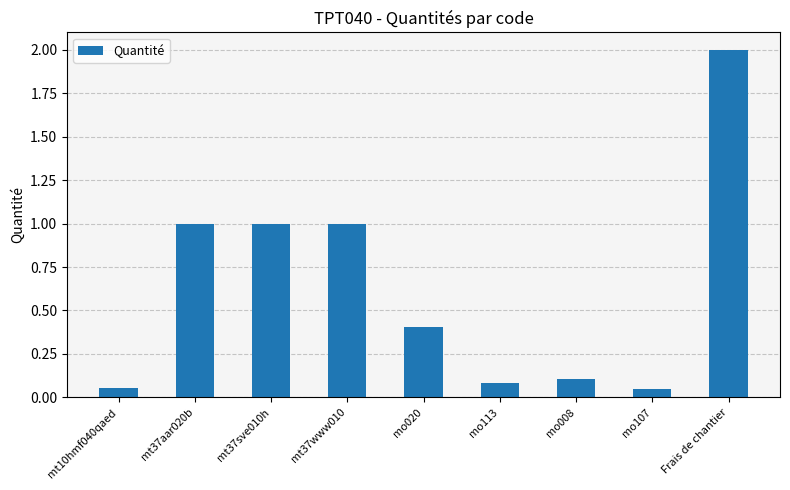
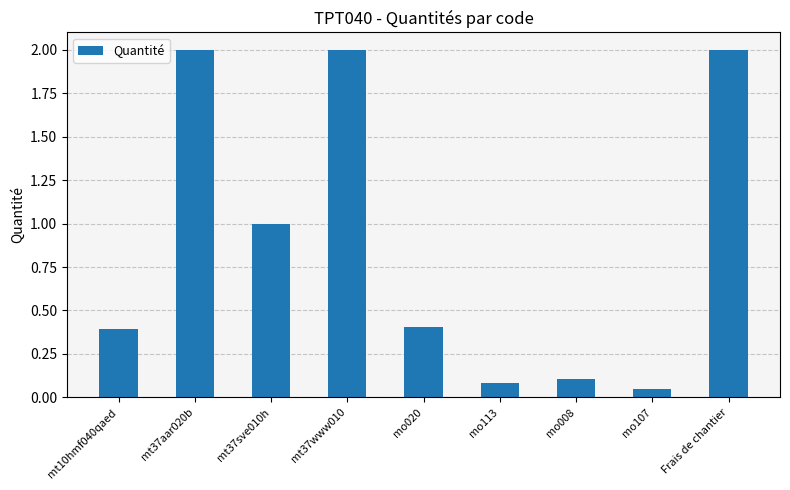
mt10hmf040qaed: 0.05 -> 0.39
mt37aar020b: 1 -> 2
mt37www010: 1 -> 2
